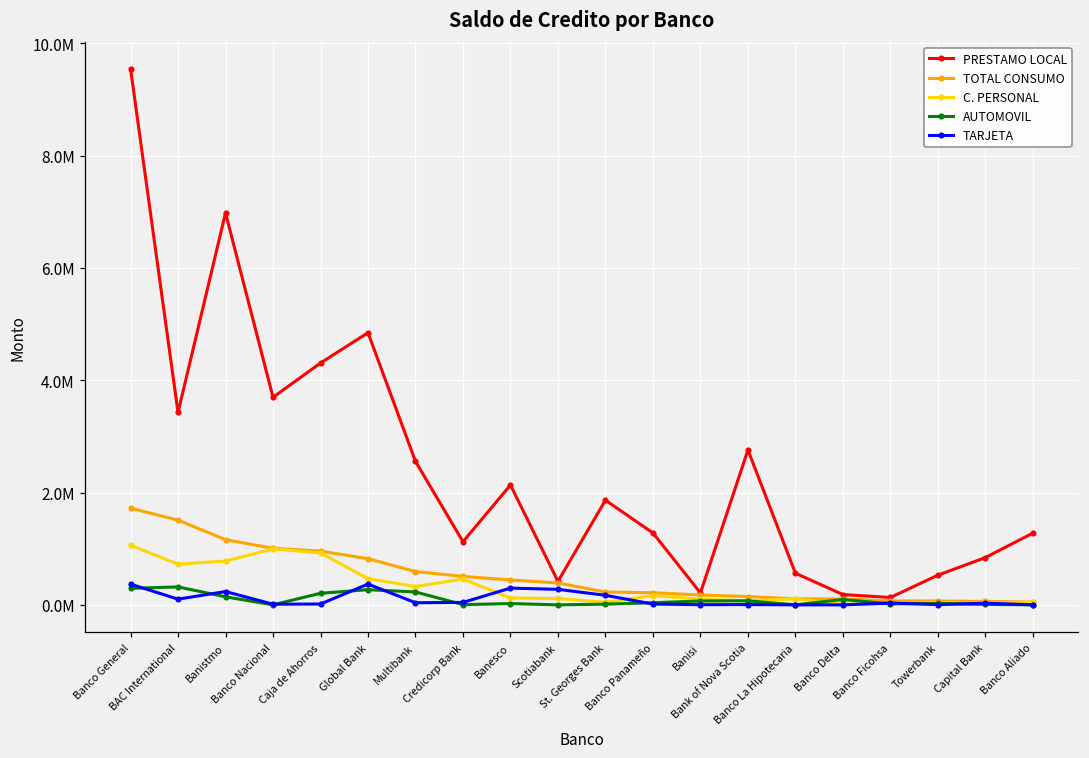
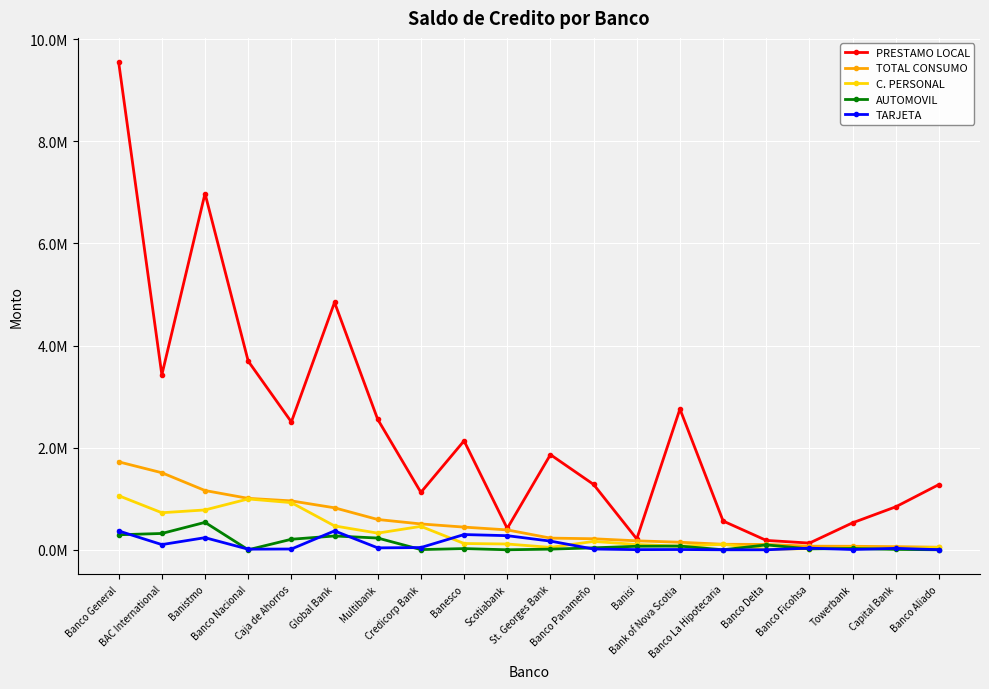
AUTOMOVIL, Banistmo: 100000 -> 500000
PRESTAMO LOCAL, Caja de Ahorros: 4300000 -> 2500000
